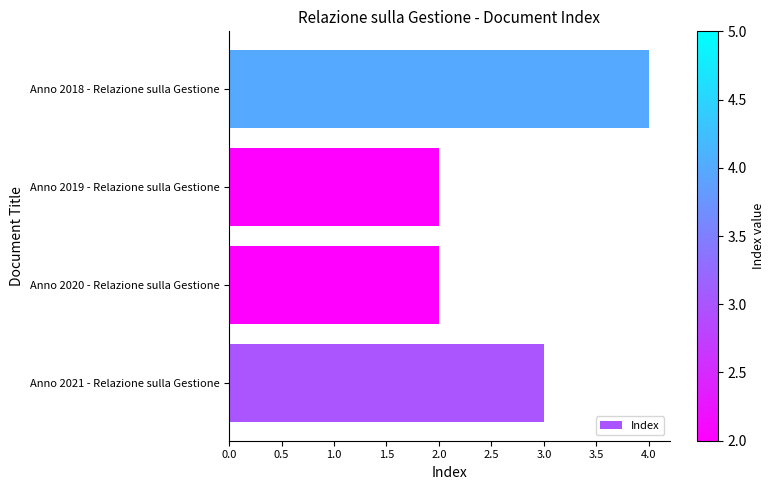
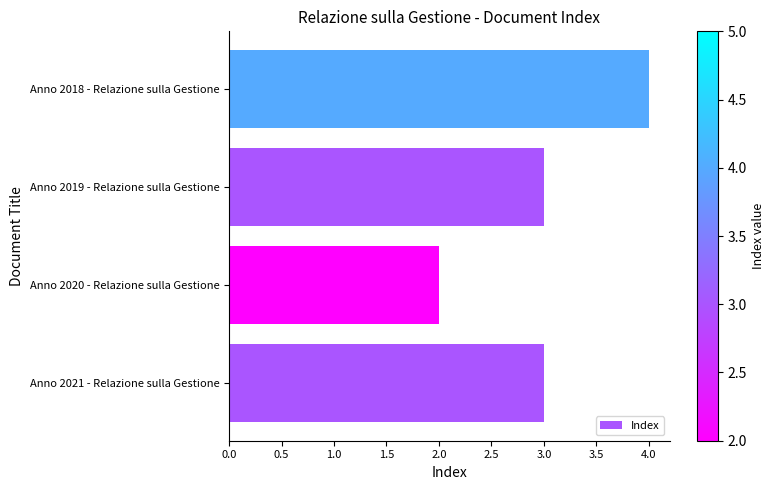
Anno 2019 - Relazione sulla Gestione: 2 -> 3
